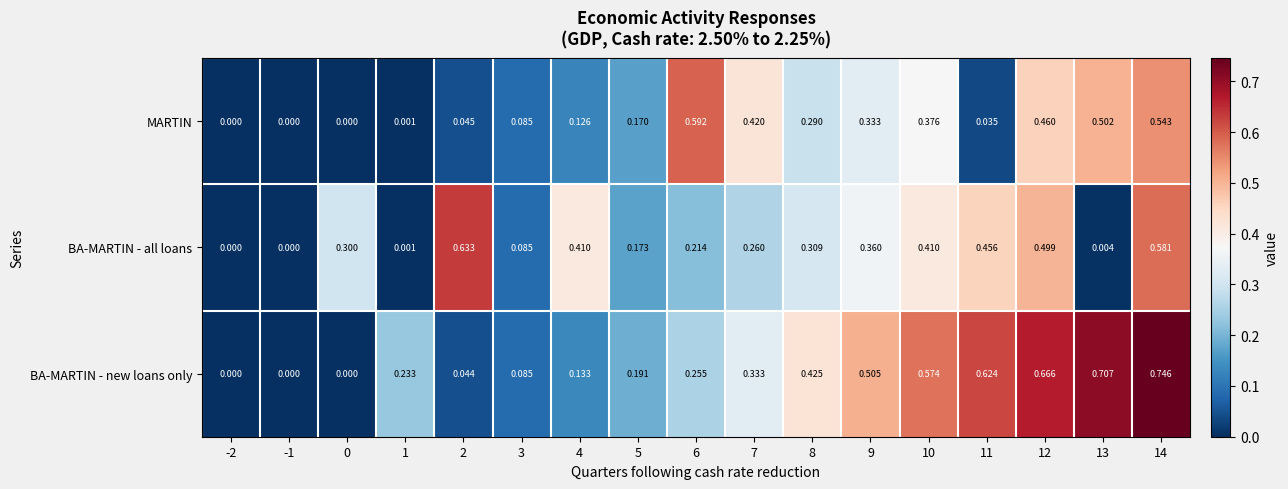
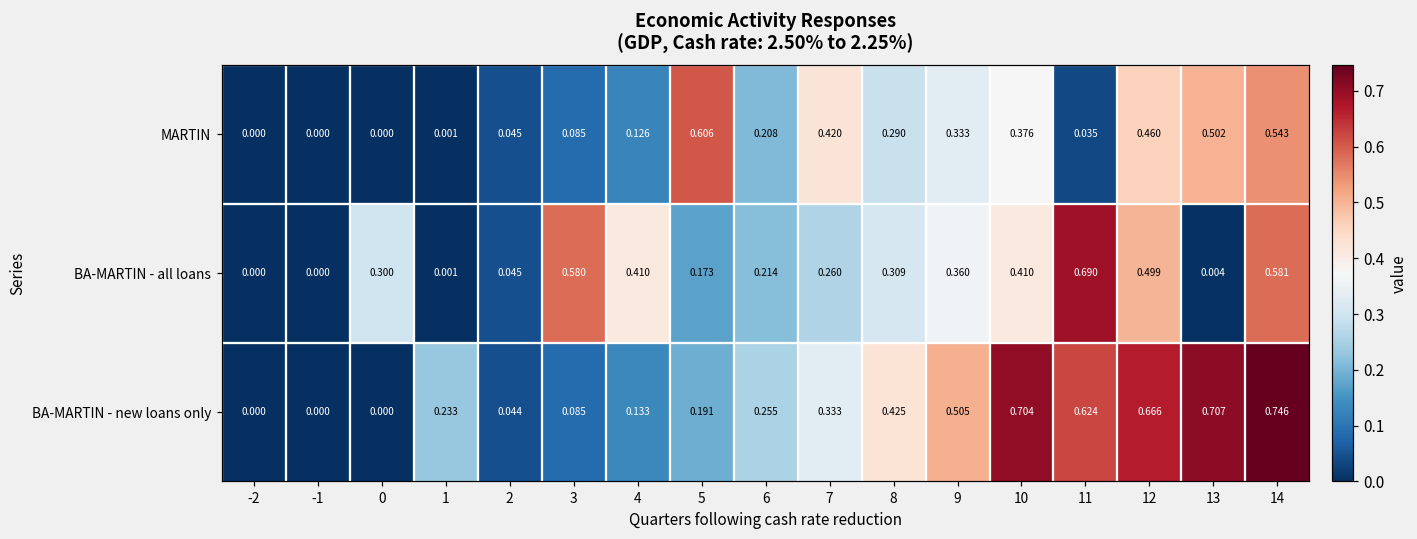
MARTIN, 5: 0.170 -> 0.606
MARTIN, 6: 0.592 -> 0.208
BA-MARTIN - all loans, 2: 0.633 -> 0.045
BA-MARTIN - all loans, 3: 0.085 -> 0.580
BA-MARTIN - all loans, 11: 0.456 -> 0.690
BA-MARTIN - new loans only, 10: 0.574 -> 0.704
